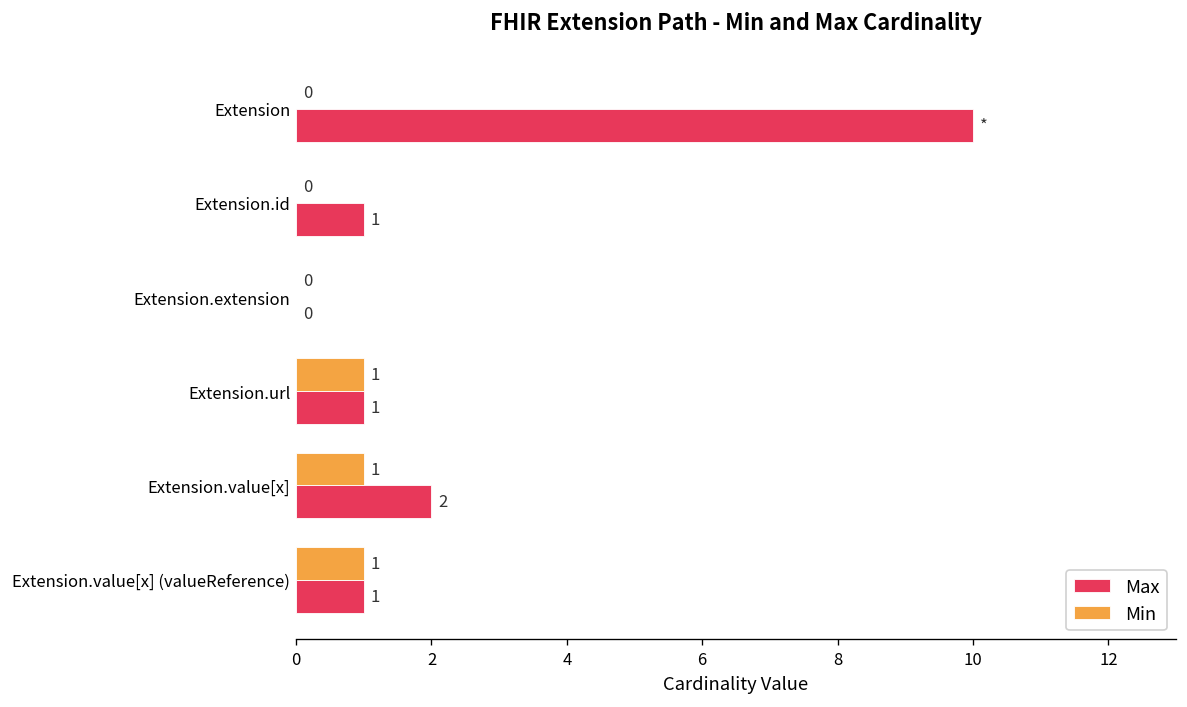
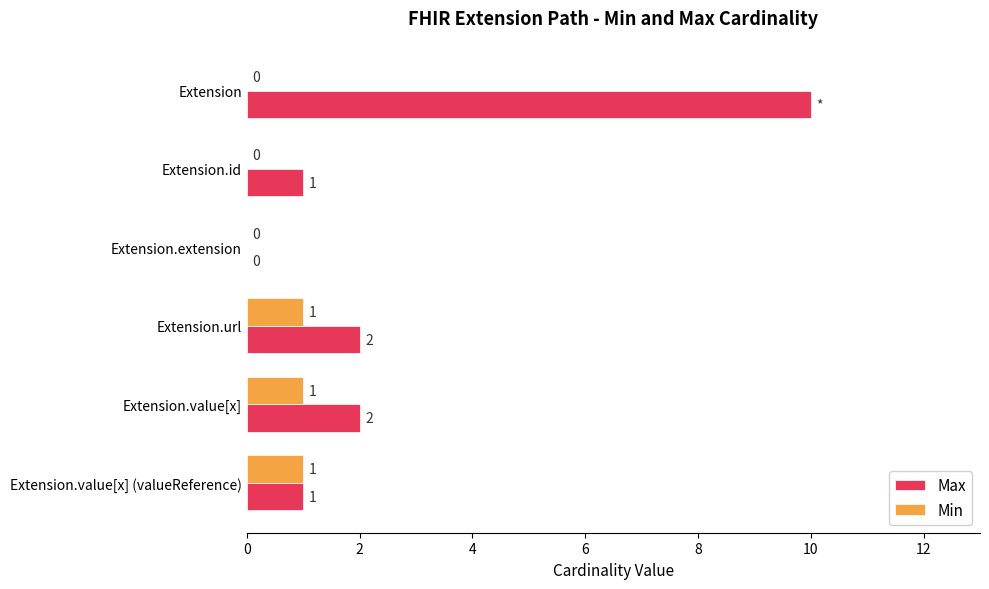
Max, Extension.url: 1 -> 2
